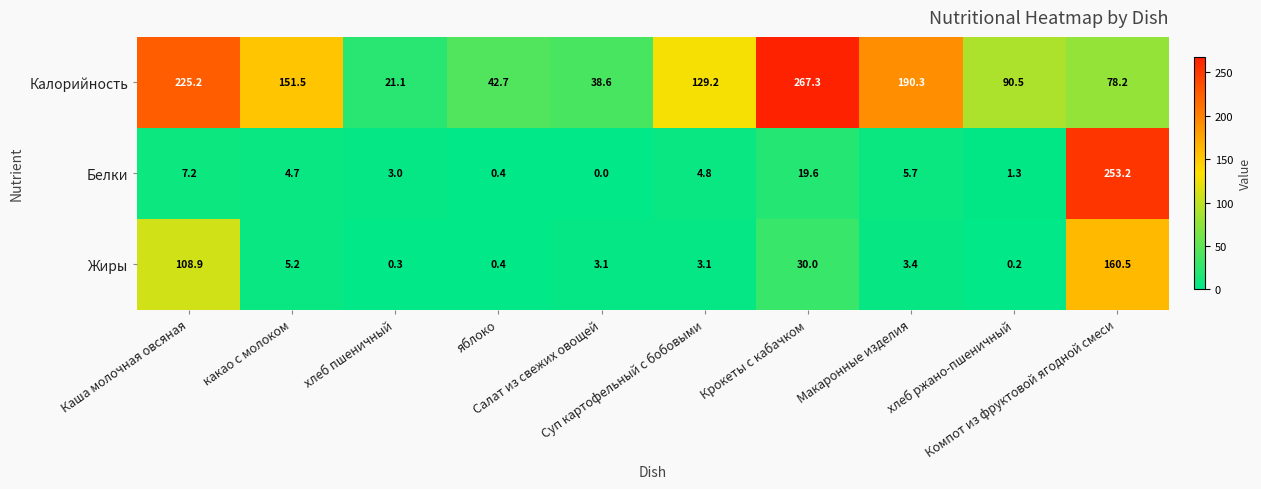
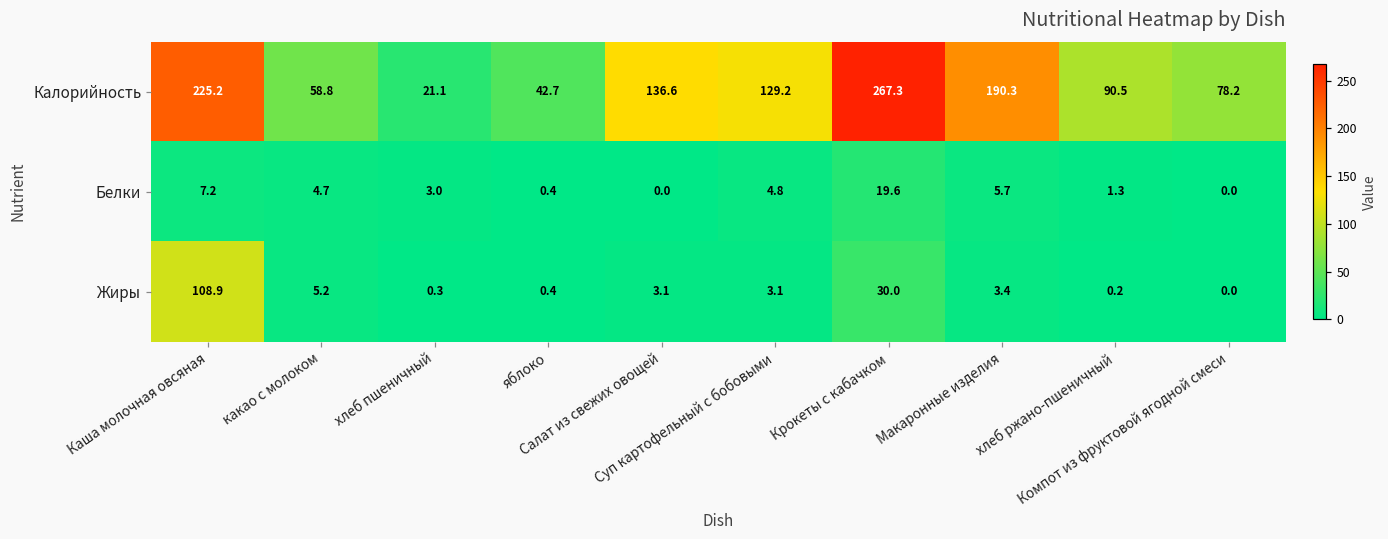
Калорийность, какао с молоком: 151.5 -> 58.8
Калорийность, Салат из свежих овощей: 38.6 -> 136.6
Белки, Компот из фруктовой ягодной смеси: 253.2 -> 0.0
Жиры, Компот из фруктовой ягодной смеси: 160.5 -> 0.0
